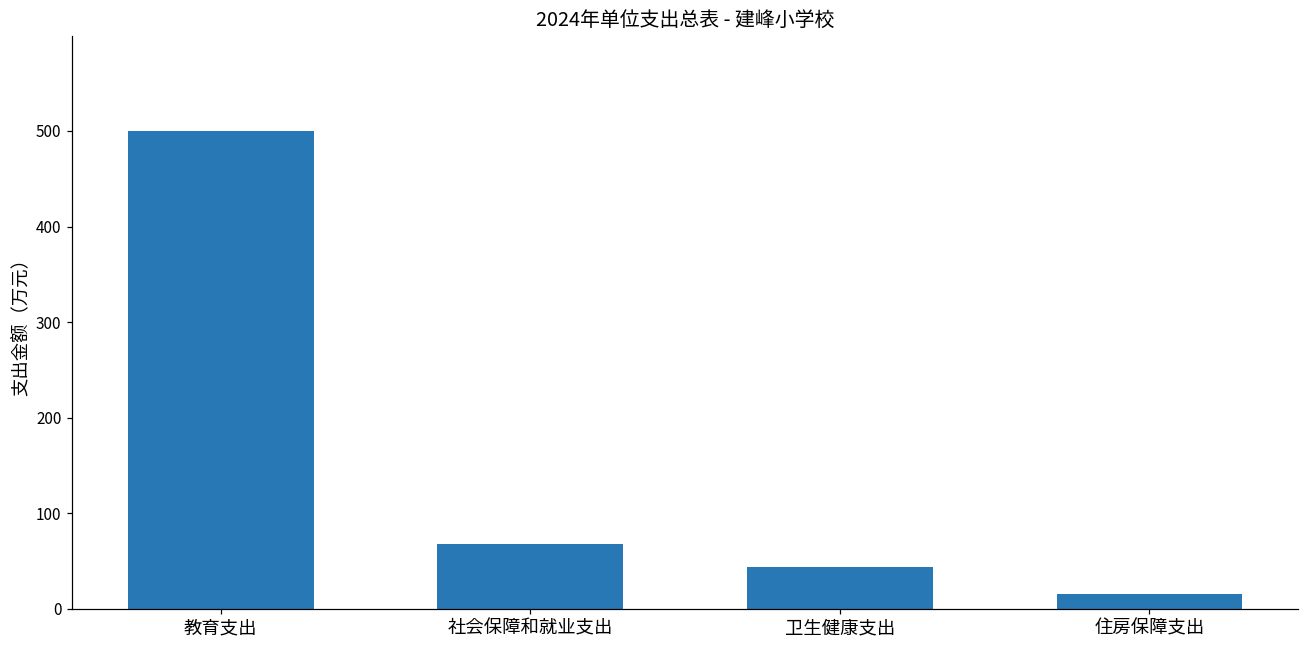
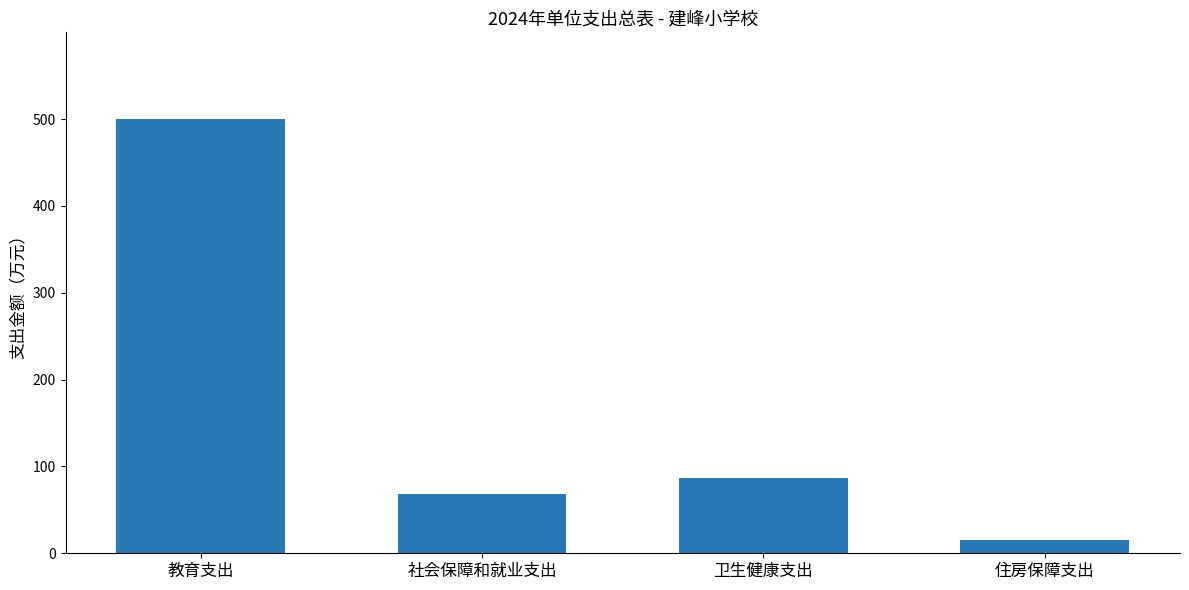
卫生健康支出: 40 -> 90
